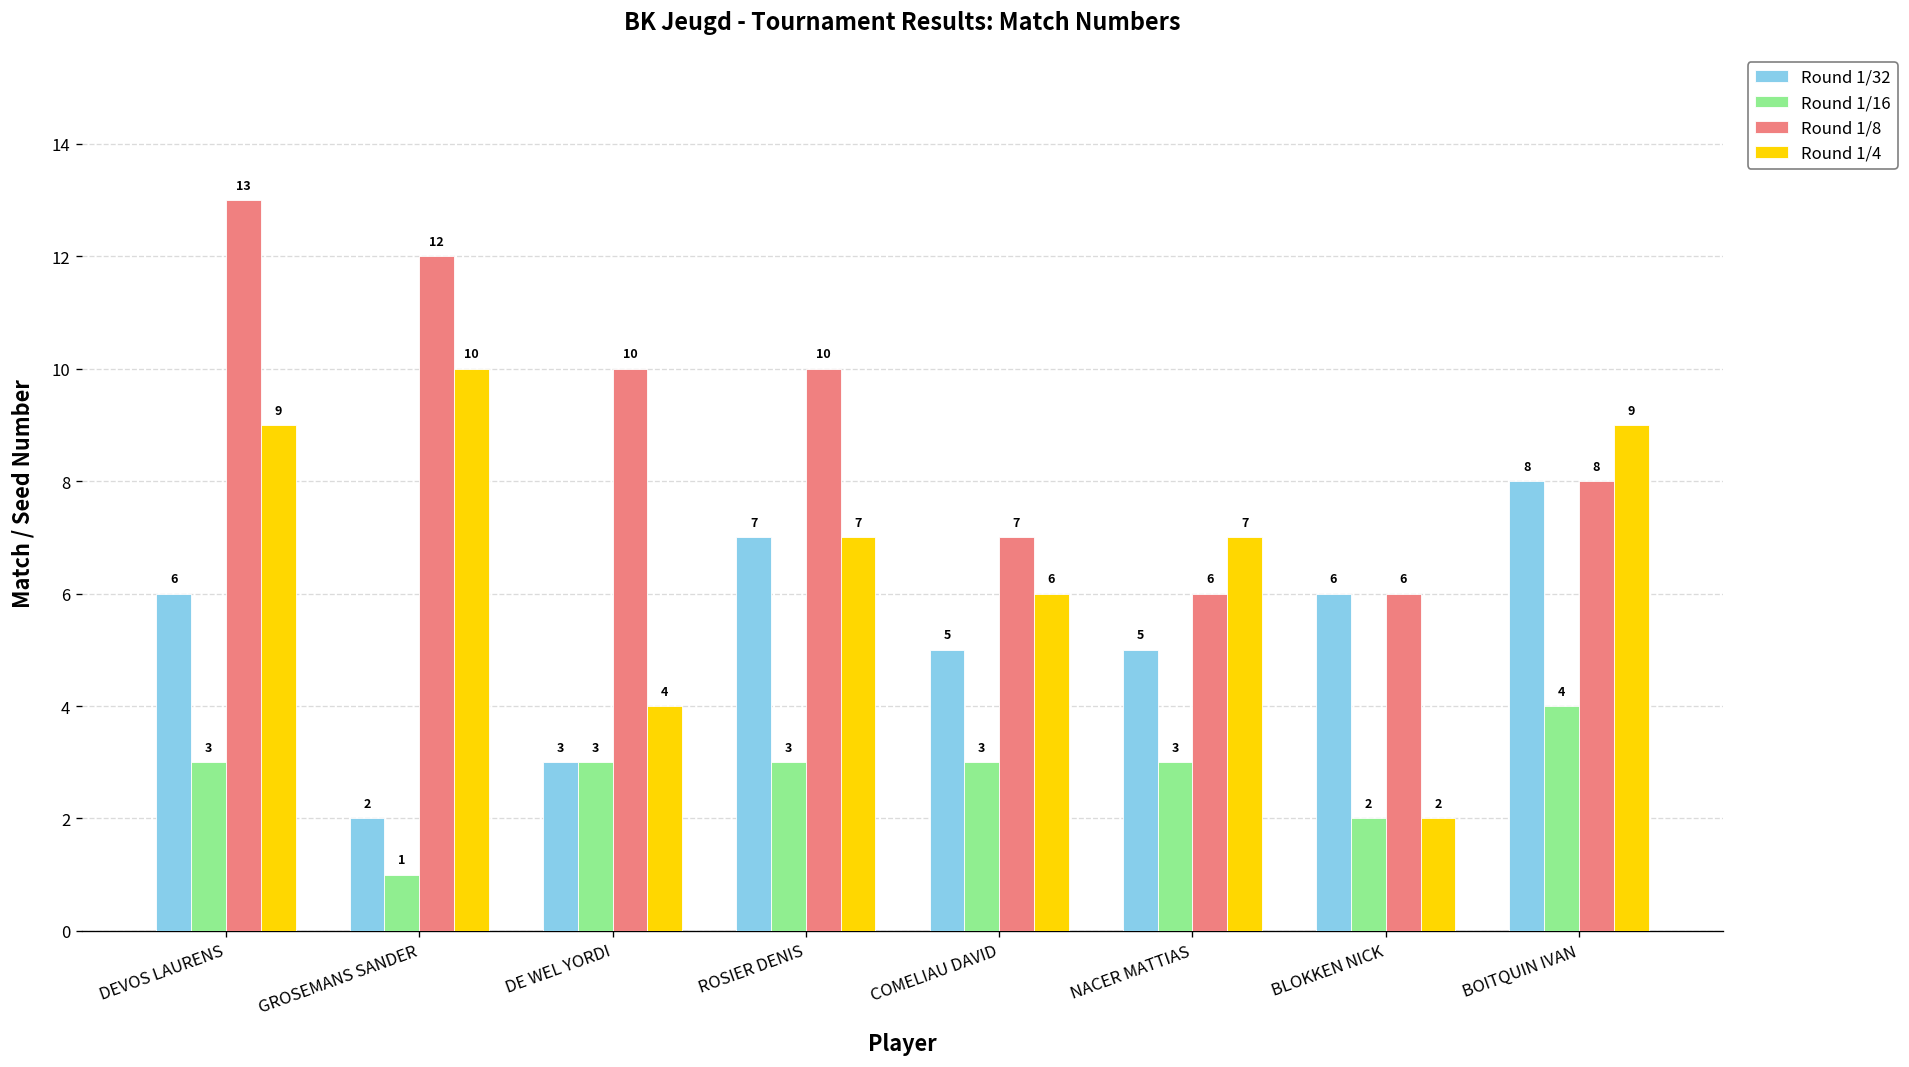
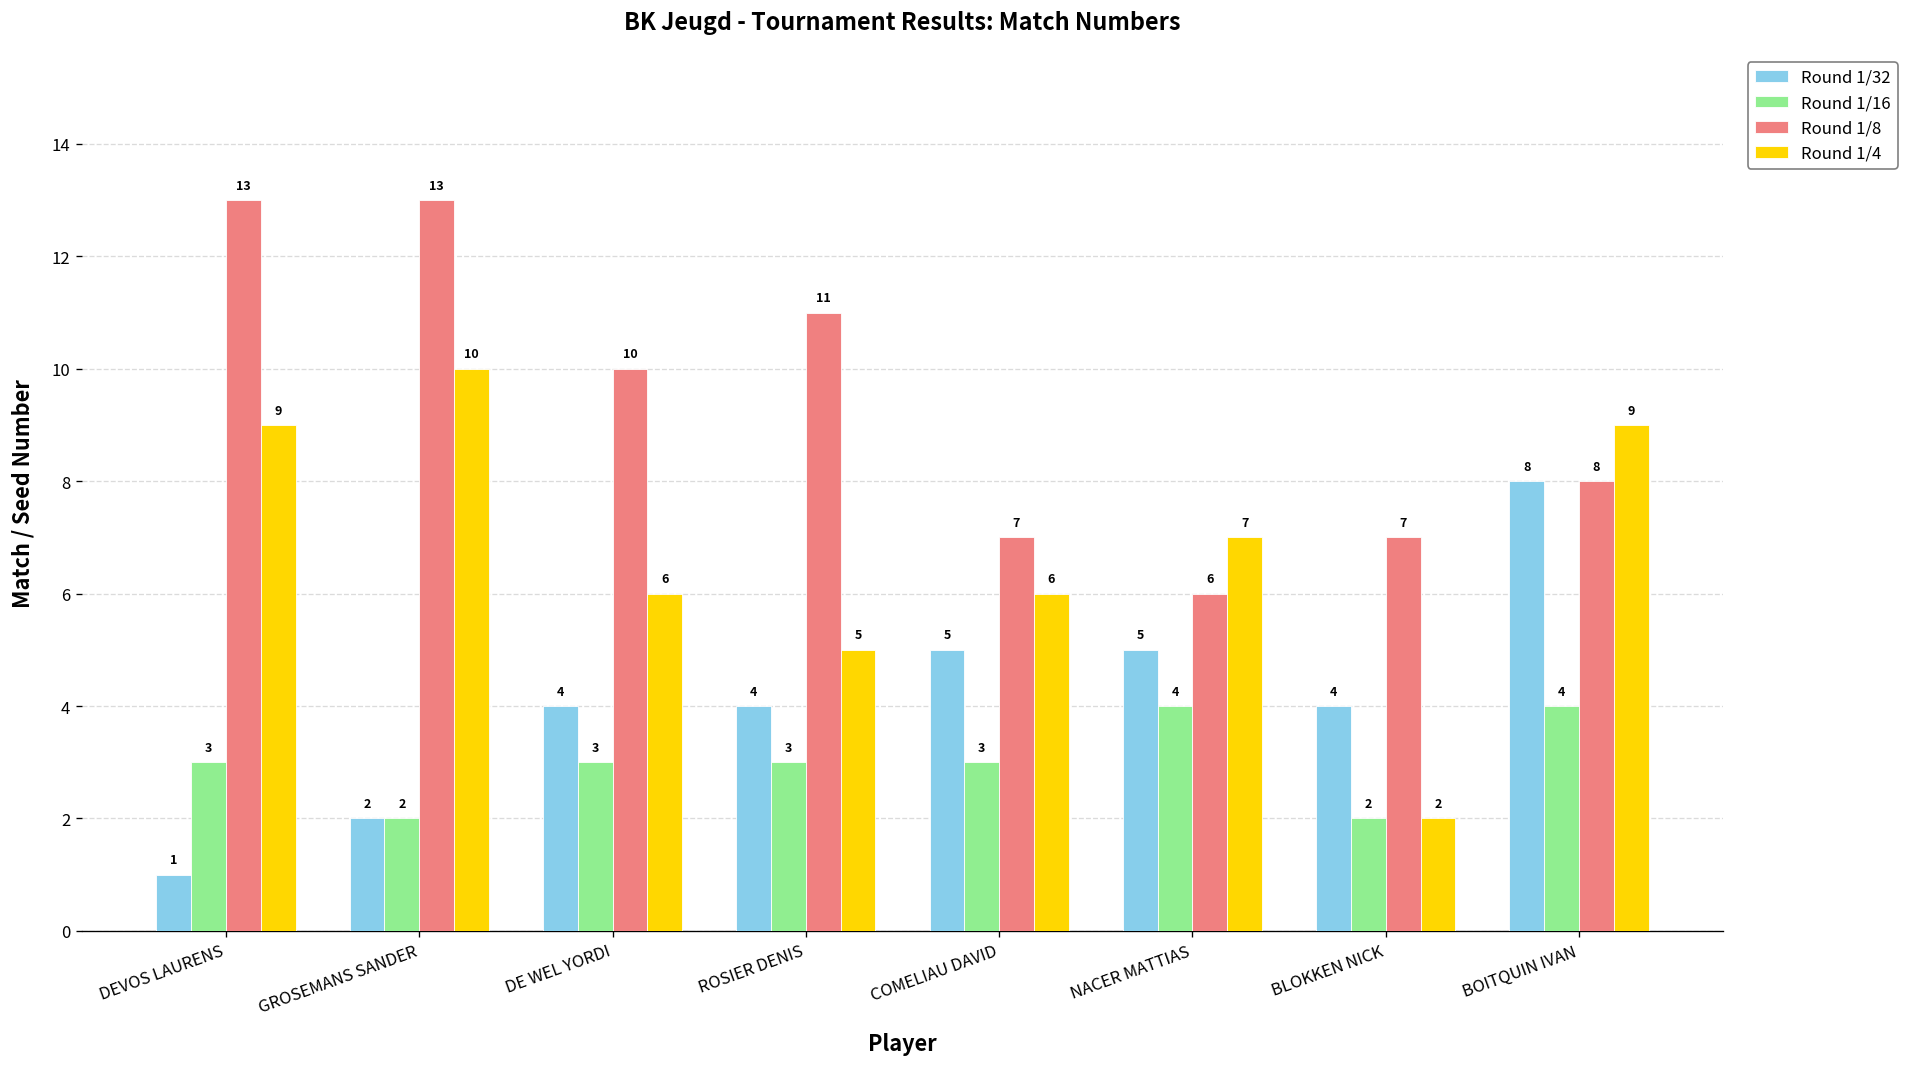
Round 1/32, DEVOS LAURENS: 6 -> 1
Round 1/16, GROSEMANS SANDER: 1 -> 2
Round 1/8, GROSEMANS SANDER: 12 -> 13
Round 1/32, DE WEL YORDI: 3 -> 4
Round 1/4, DE WEL YORDI: 4 -> 6
Round 1/32, ROSIER DENIS: 7 -> 4
Round 1/8, ROSIER DENIS: 10 -> 11
Round 1/4, ROSIER DENIS: 7 -> 5
Round 1/16, NACER MATTIAS: 3 -> 4
Round 1/32, BLOKKEN NICK: 6 -> 4
Round 1/8, BLOKKEN NICK: 6 -> 7
